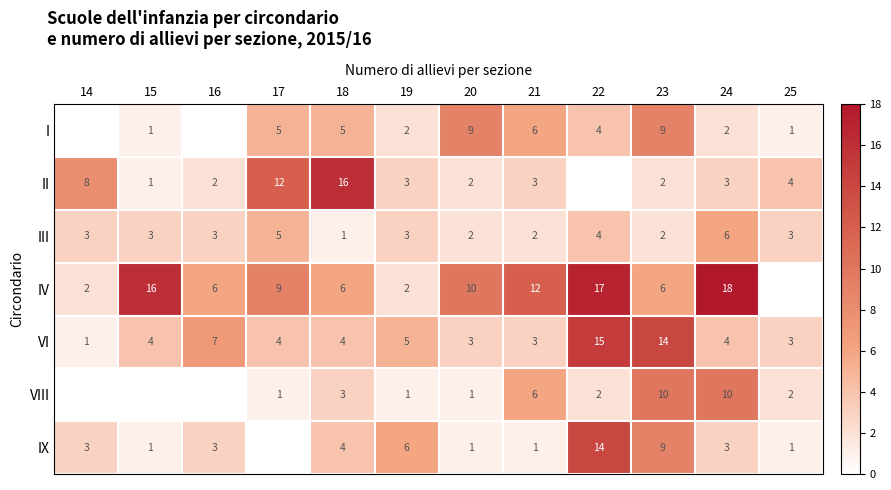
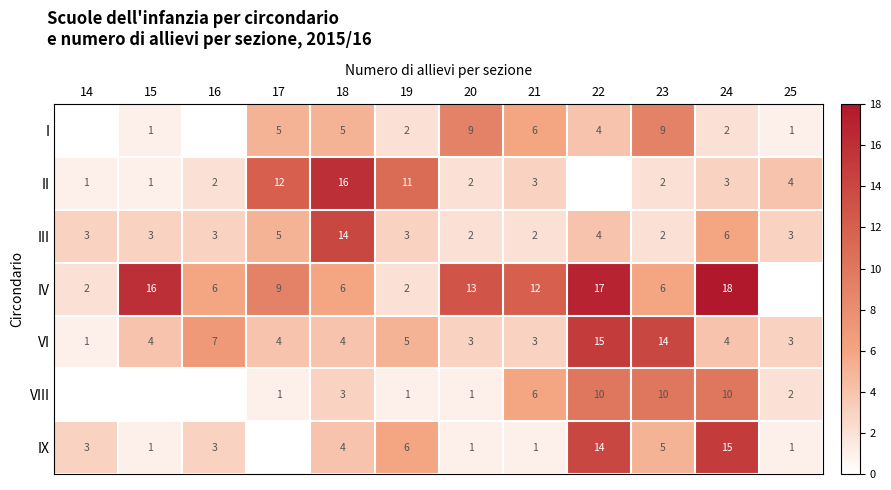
II, 14: 8 -> 1
II, 19: 3 -> 11
III, 18: 1 -> 14
IV, 20: 10 -> 13
VIII, 22: 2 -> 10
IX, 23: 9 -> 5
IX, 24: 3 -> 15
